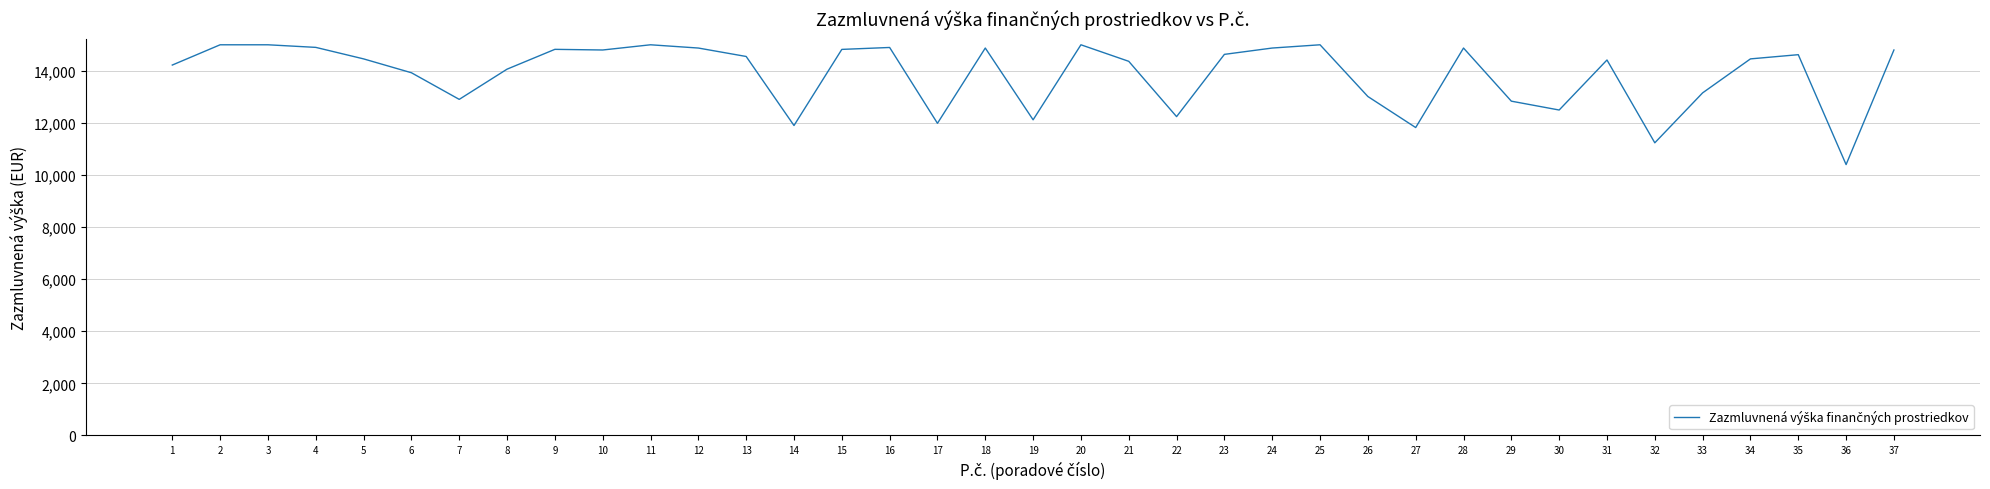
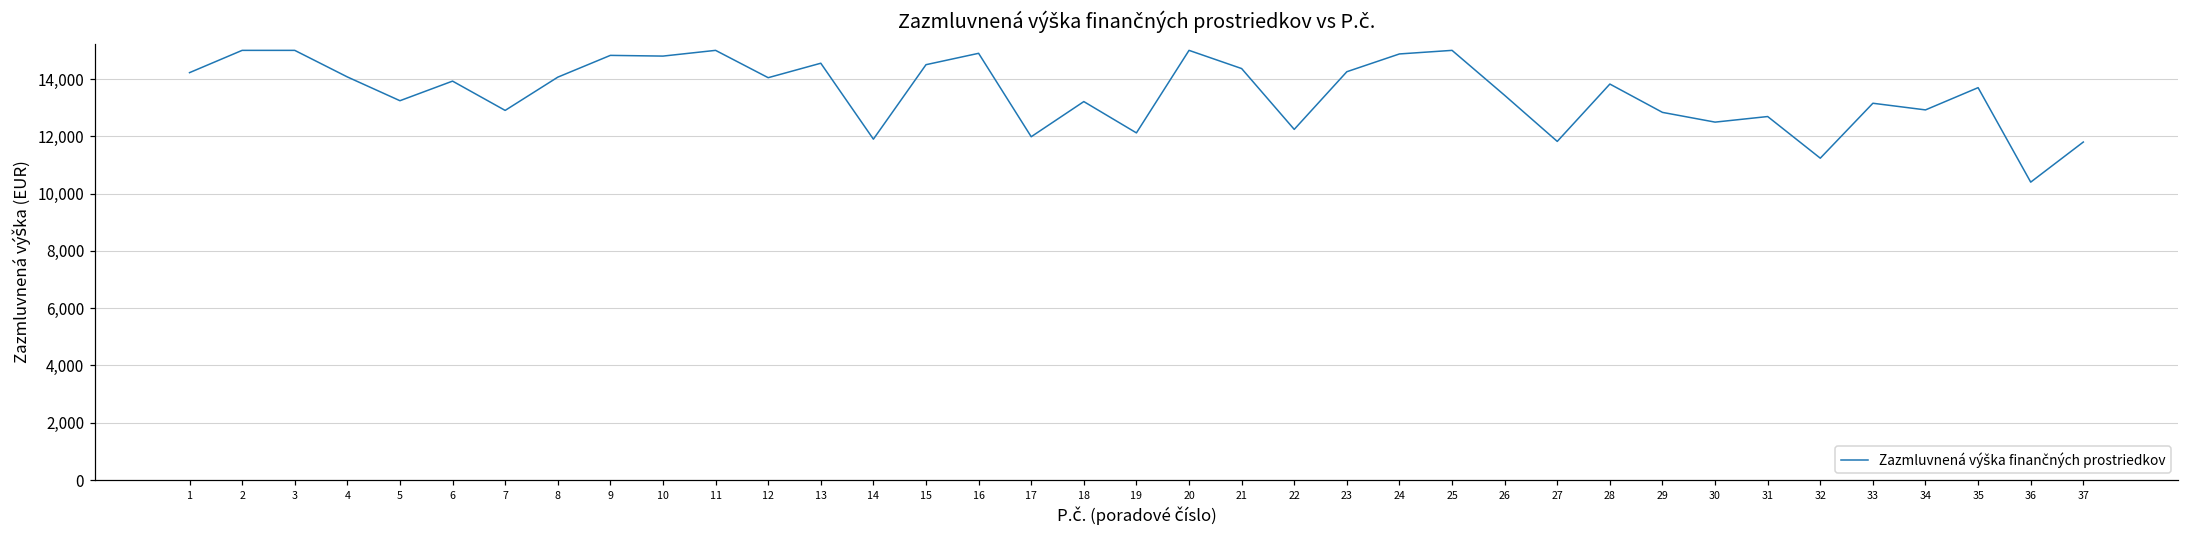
4: 14,900 -> 14,100
5: 14,500 -> 13,200
12: 14,900 -> 14,000
15: 14,800 -> 14,500
18: 14,900 -> 13,200
23: 14,600 -> 14,300
26: 13,000 -> 13,400
28: 14,900 -> 13,800
31: 14,400 -> 12,700
34: 14,500 -> 12,900
35: 14,600 -> 13,700
37: 14,800 -> 11,800
